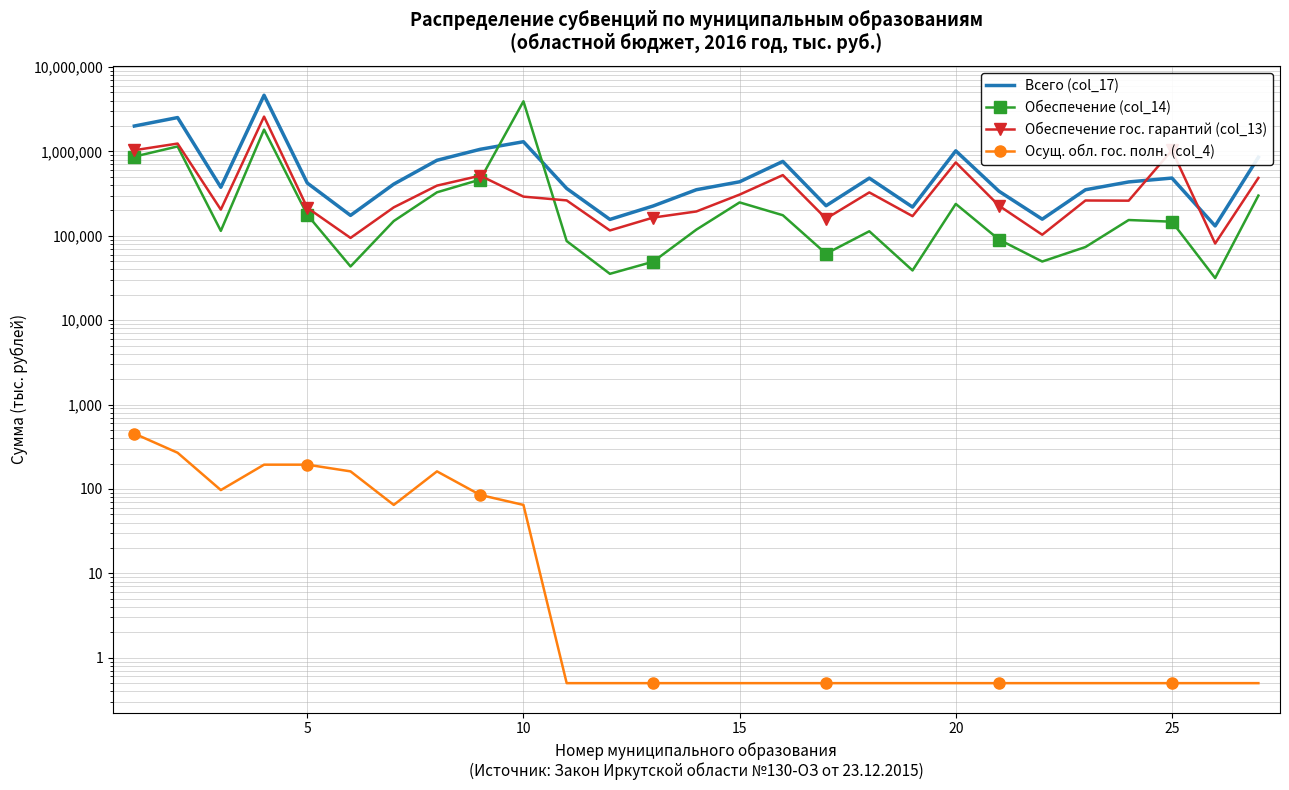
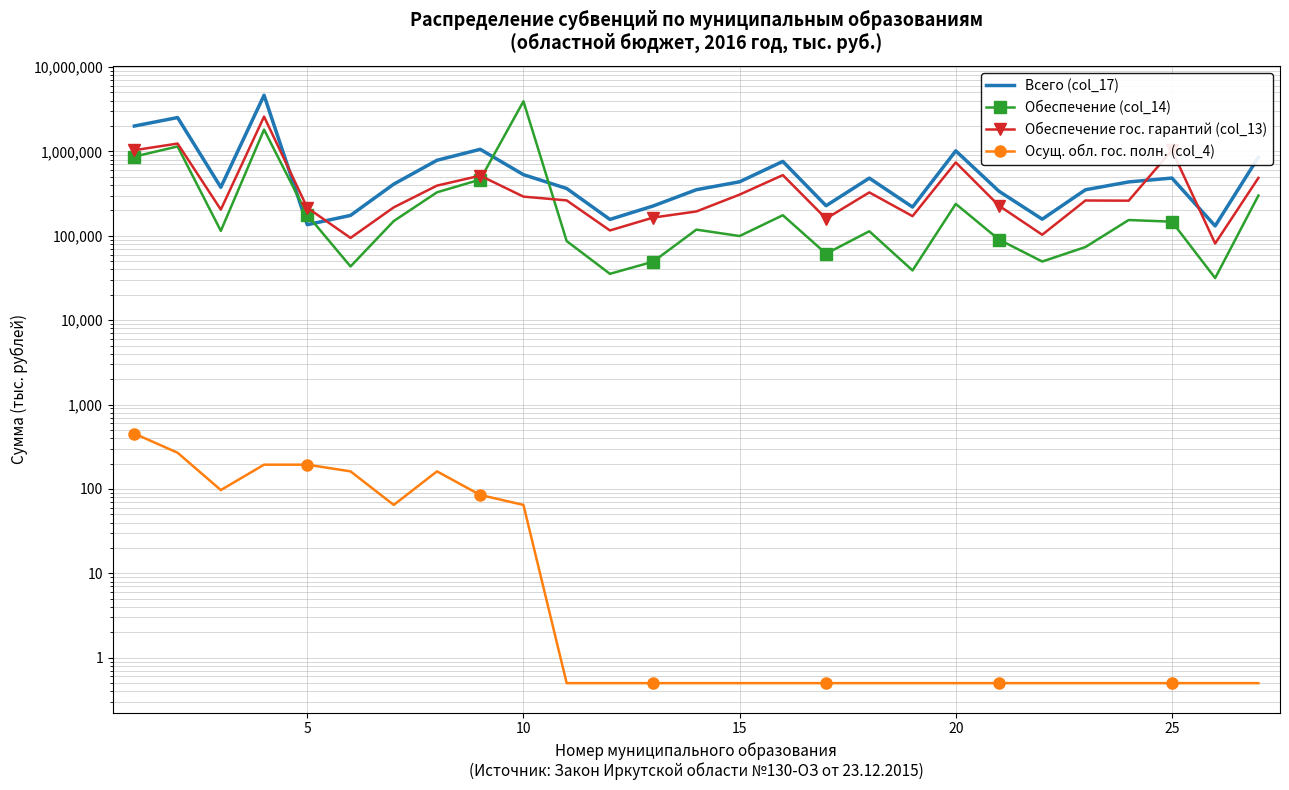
Всего (col_17), 5: 400,000 -> 140,000
Всего (col_17), 10: 1,300,000 -> 500,000
Обеспечение (col_14), 15: 250,000 -> 100,000
